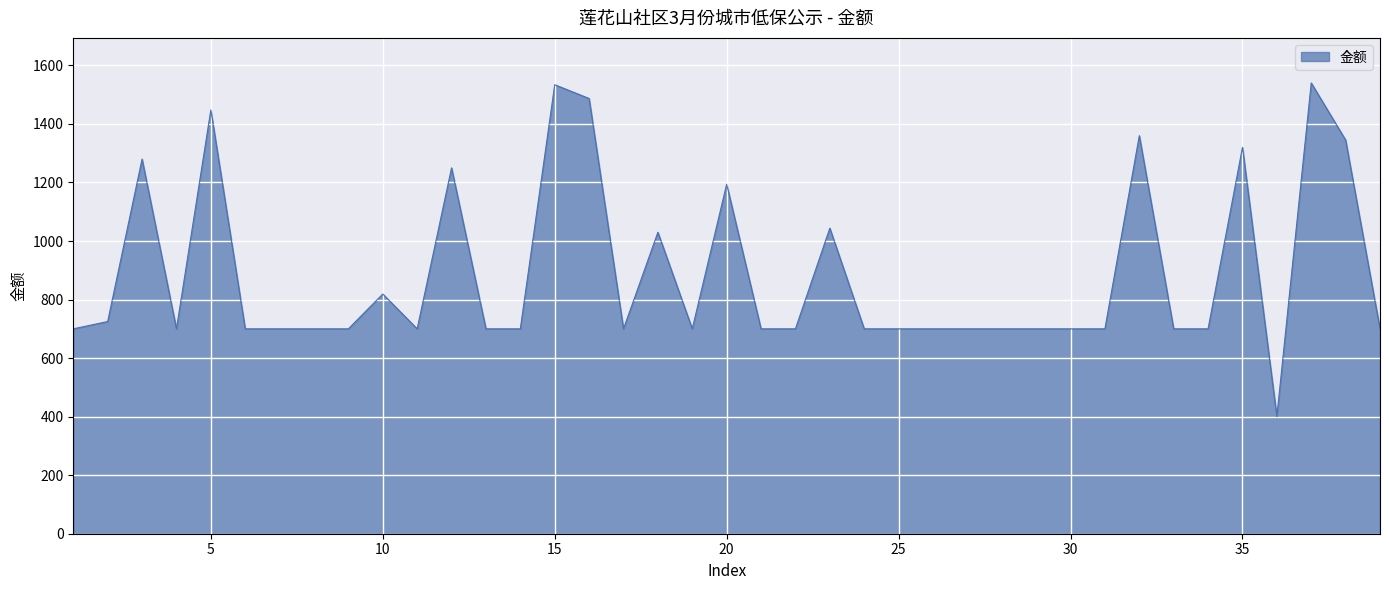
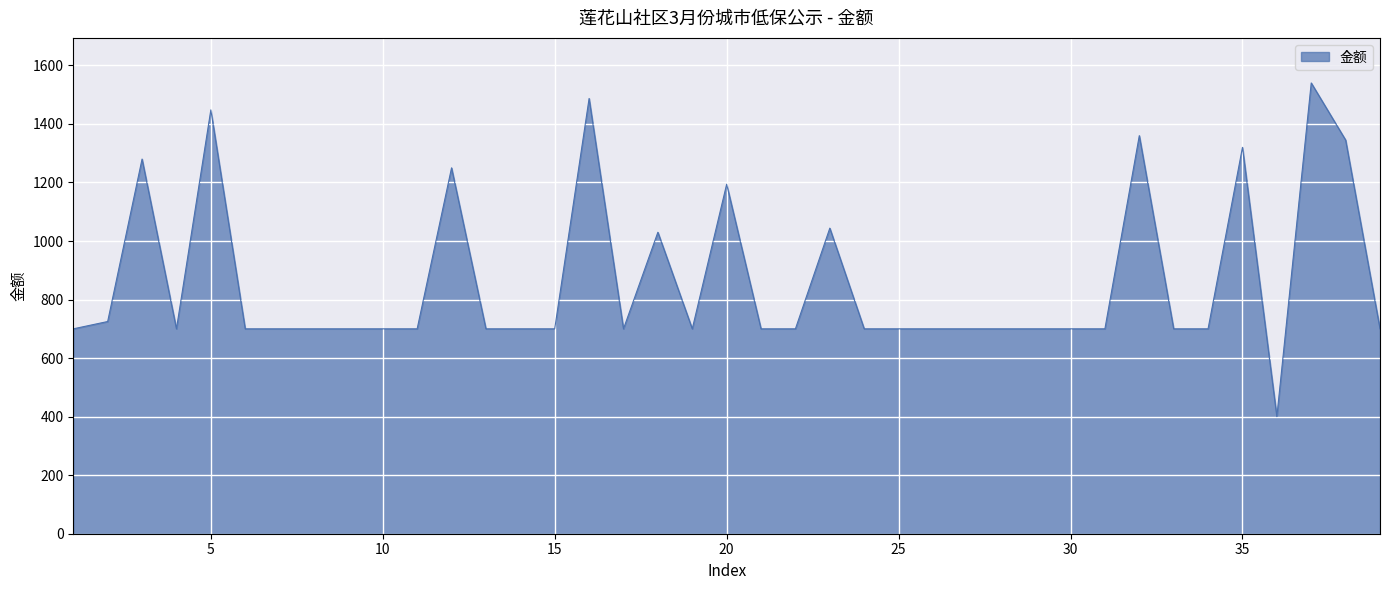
10: 820 -> 700
15: 1530 -> 700
